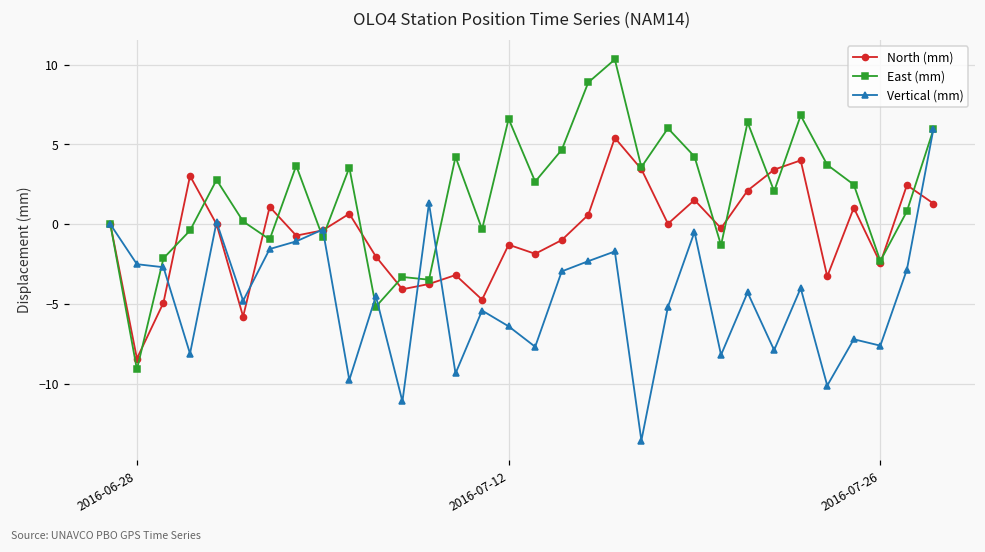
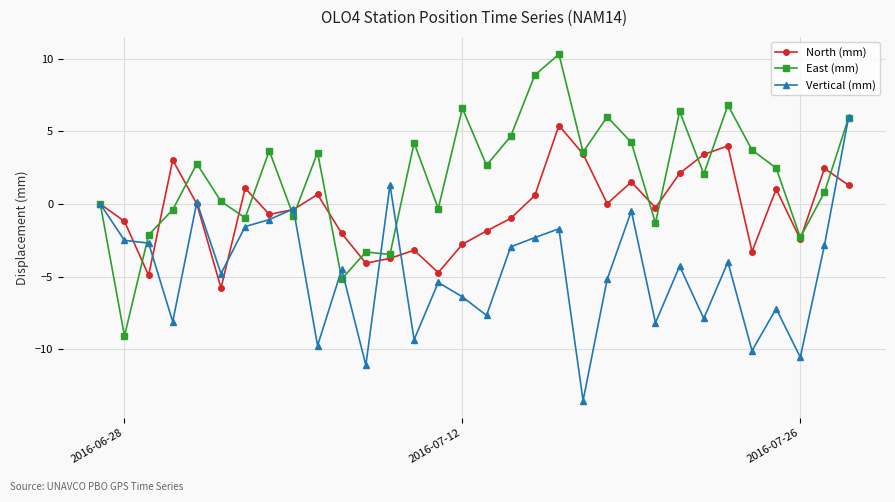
North (mm), 2016-06-28: -8.4 -> -1.2
North (mm), 2016-07-12: -1.3 -> -2.8
Vertical (mm), 2016-07-26: -7.6 -> -10.6
